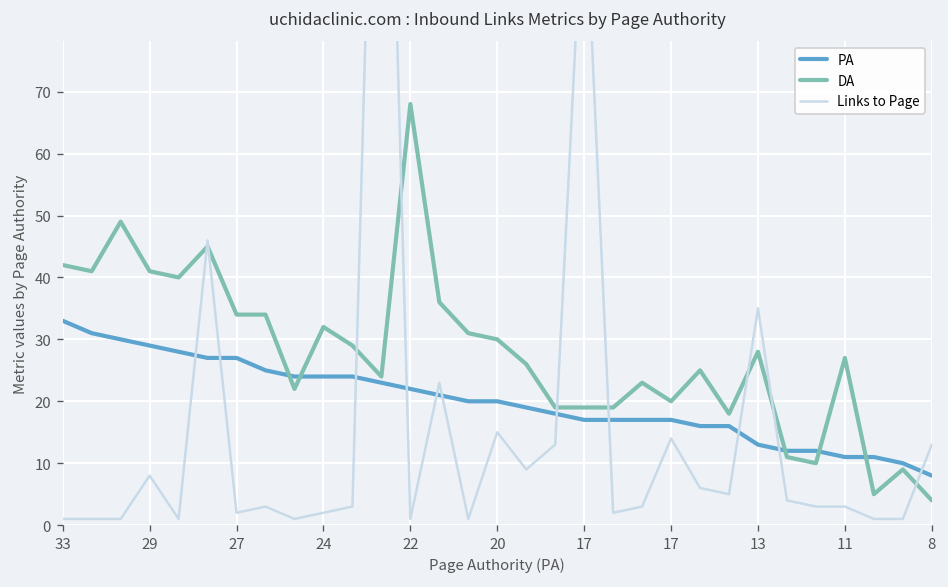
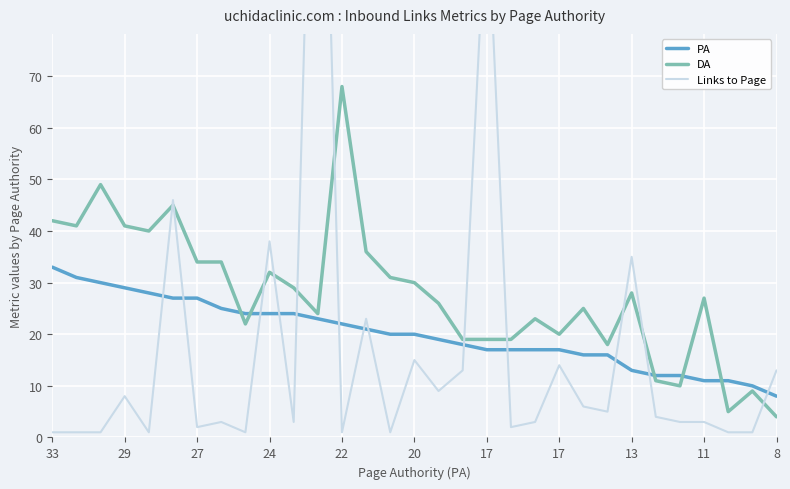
Links to Page, 24: 2 -> 38
